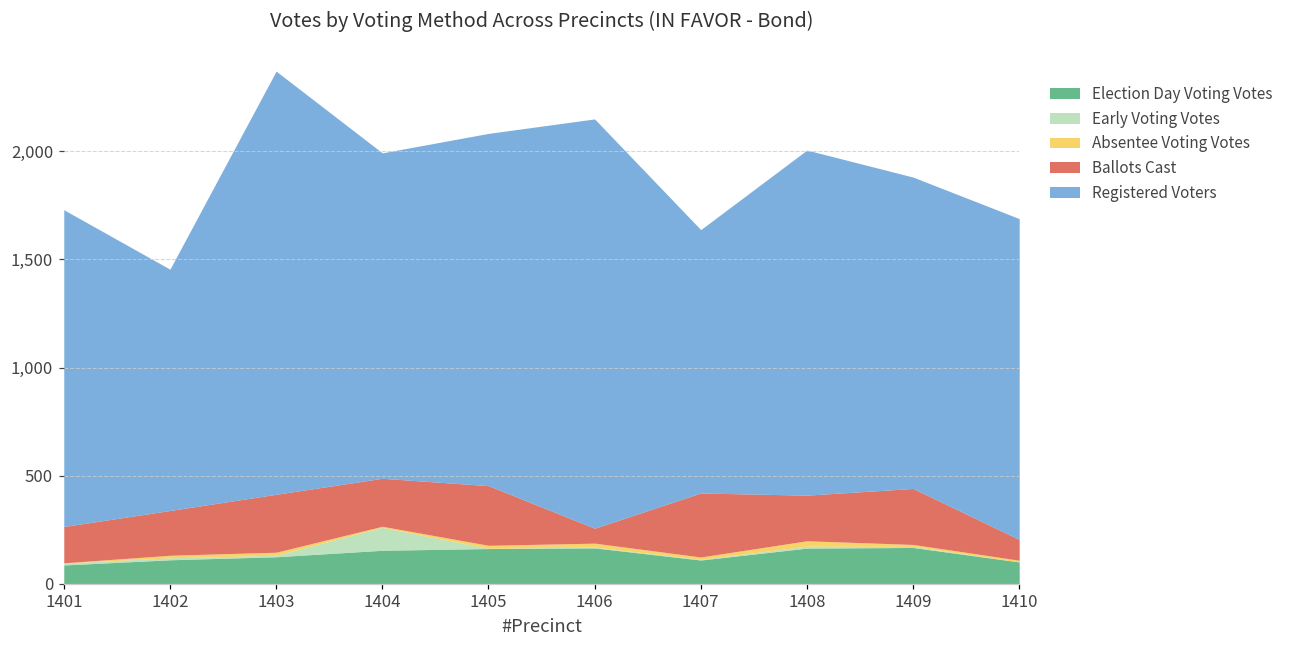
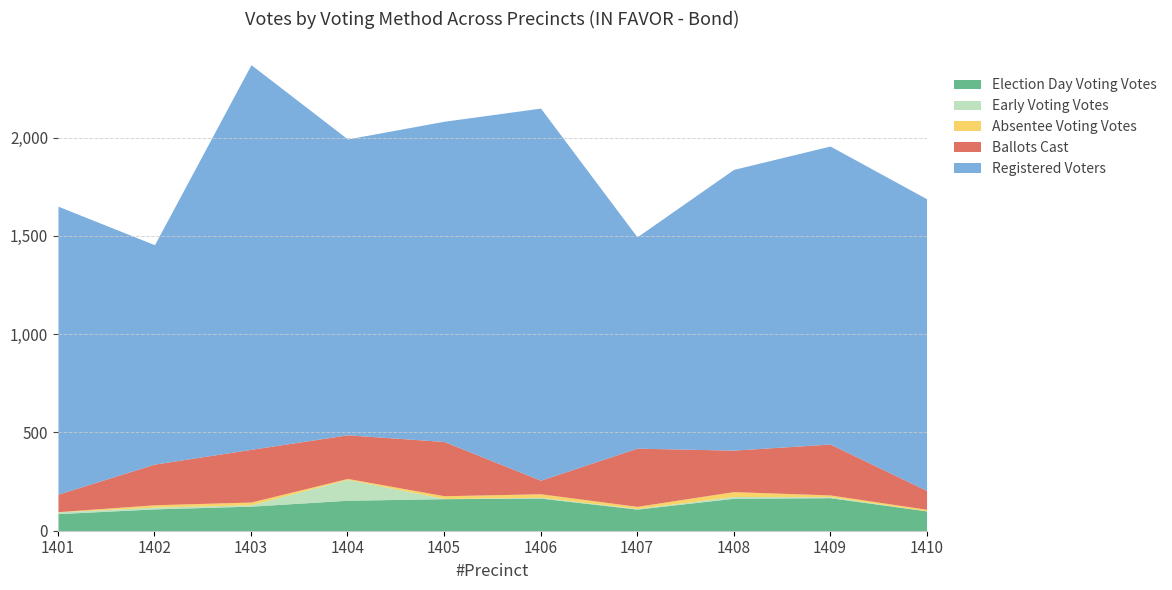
Ballots Cast, 1401: 170 -> 90
Registered Voters, 1407: 1,220 -> 1,080
Registered Voters, 1408: 1,600 -> 1,430
Registered Voters, 1409: 1,440 -> 1,520
